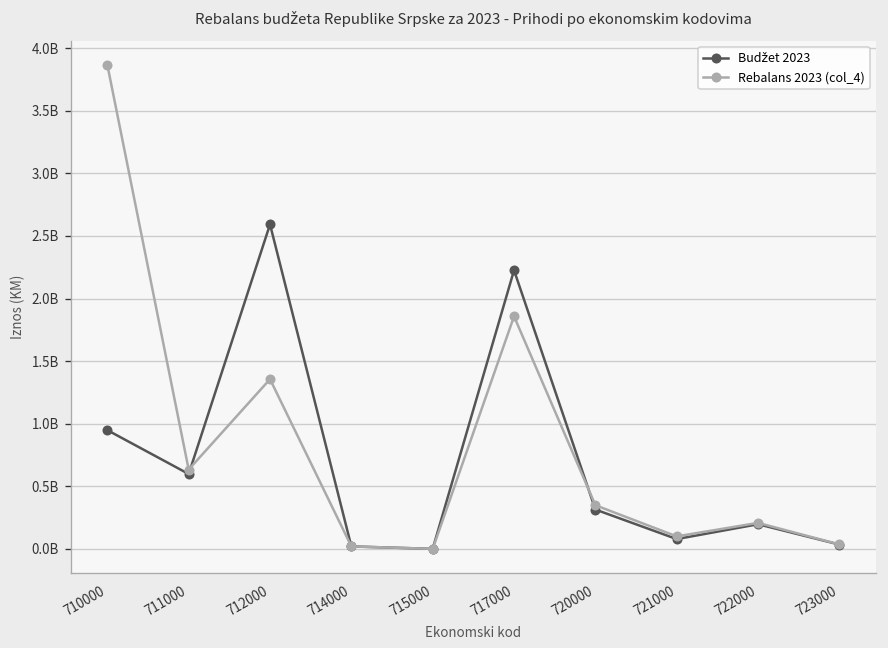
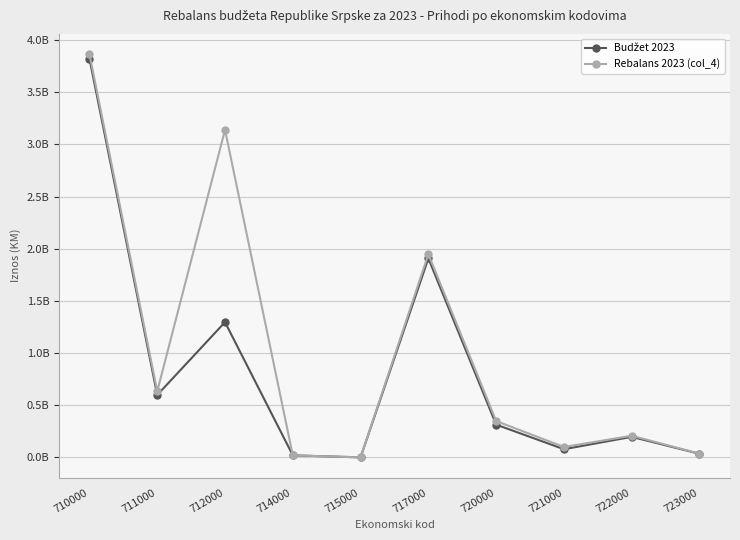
Budžet 2023, 710000: 950000000 -> 3820000000
Budžet 2023, 712000: 2590000000 -> 1300000000
Rebalans 2023 (col_4), 712000: 1360000000 -> 3140000000
Budžet 2023, 717000: 2230000000 -> 1910000000
Rebalans 2023 (col_4), 717000: 1860000000 -> 1950000000
